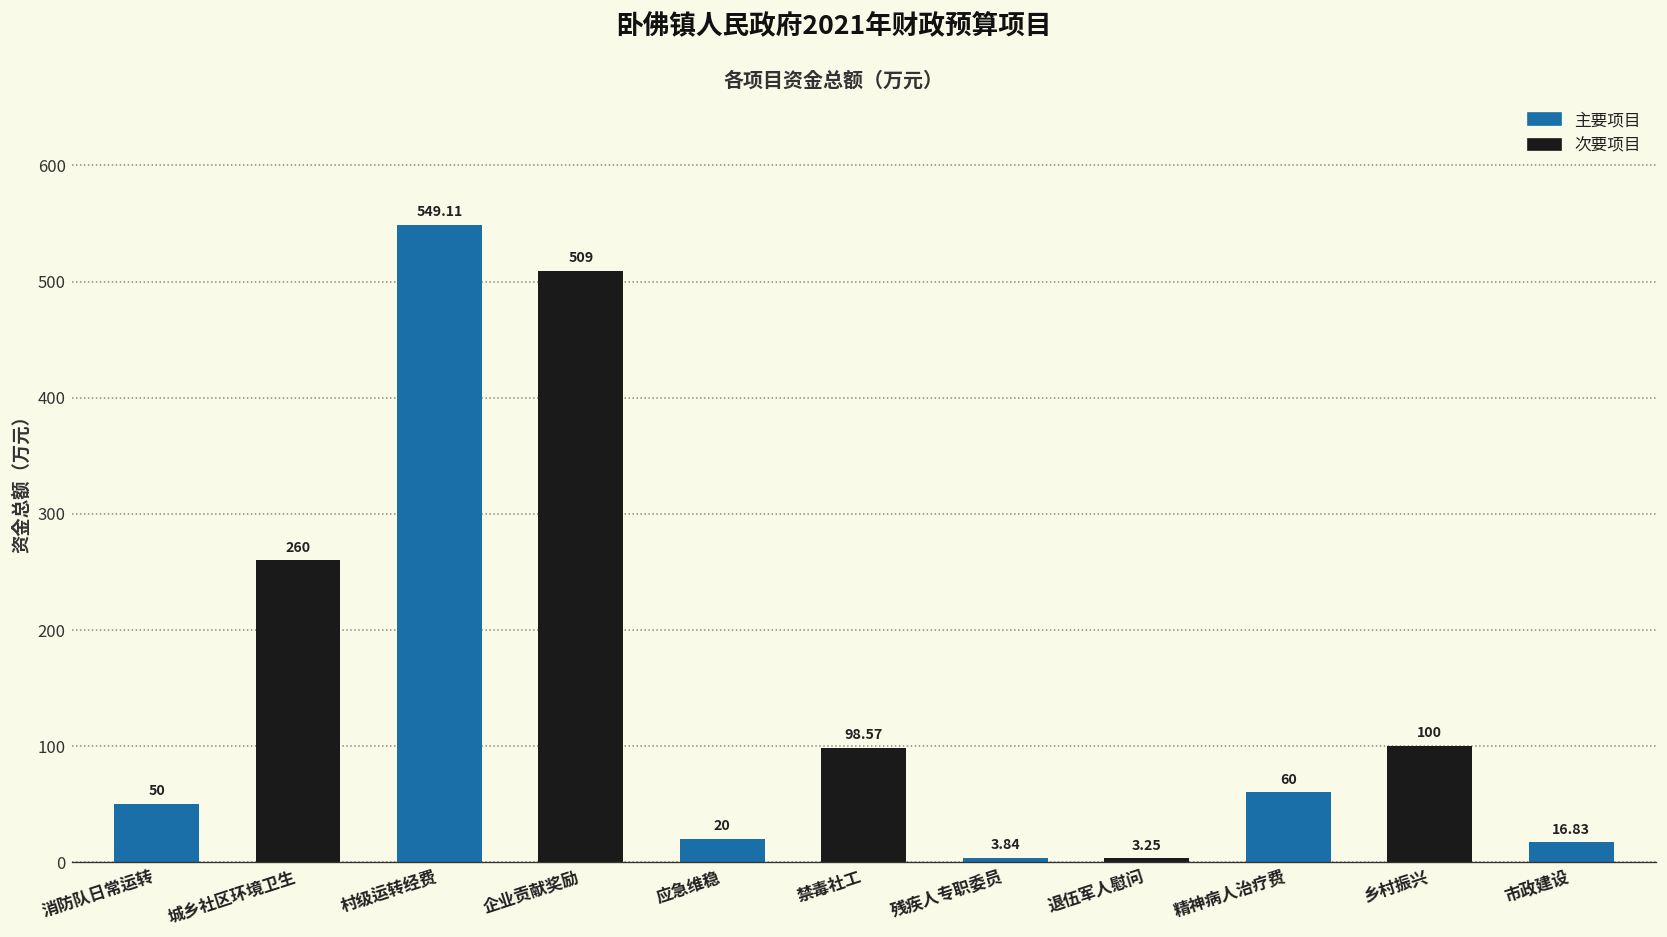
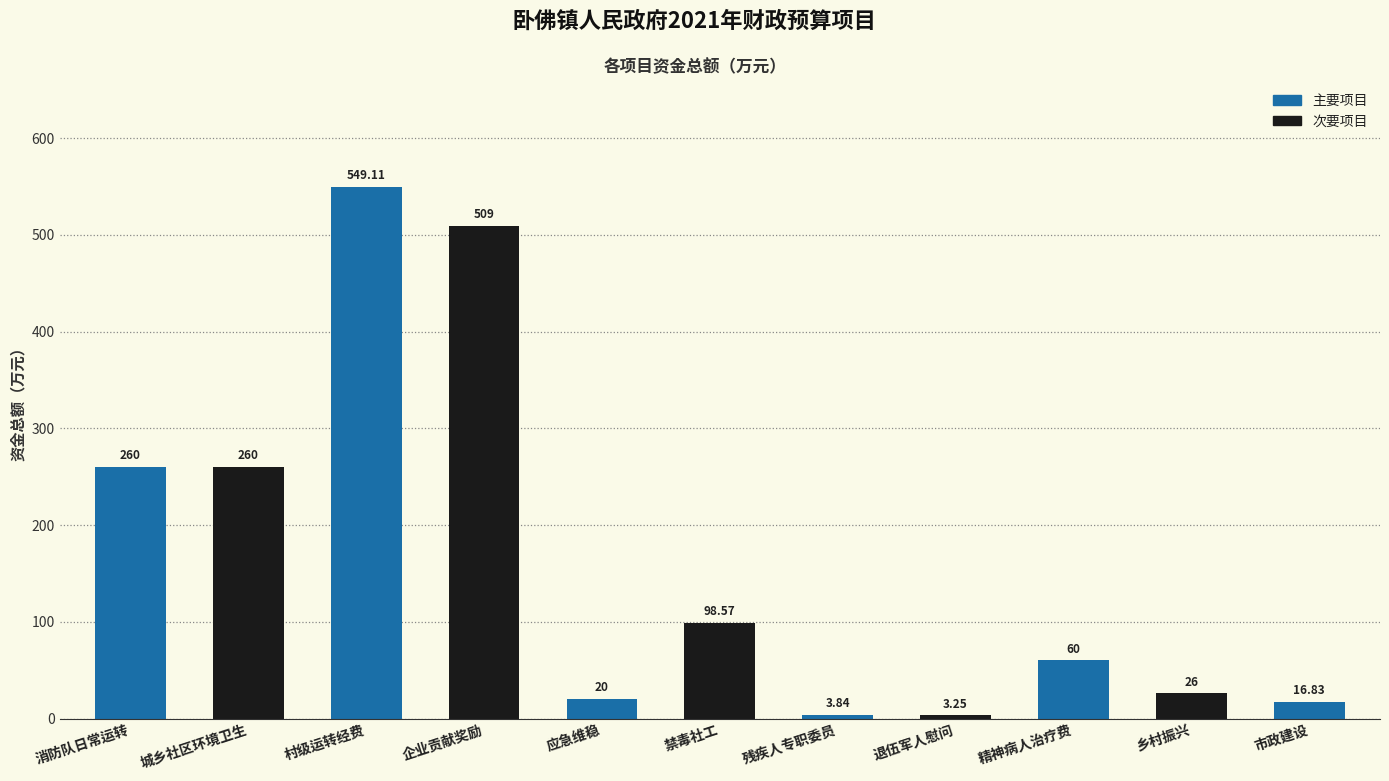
消防队日常运转: 50 -> 260
乡村振兴: 100 -> 26
